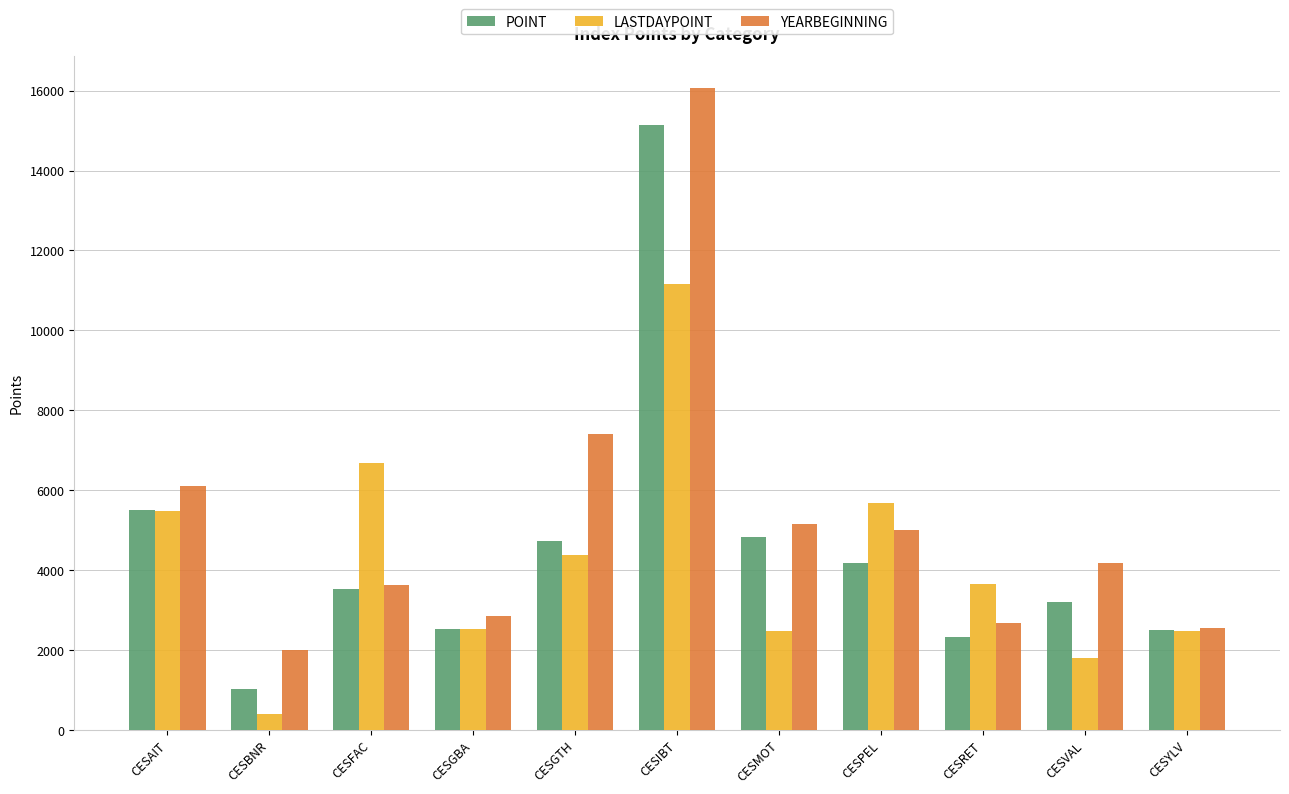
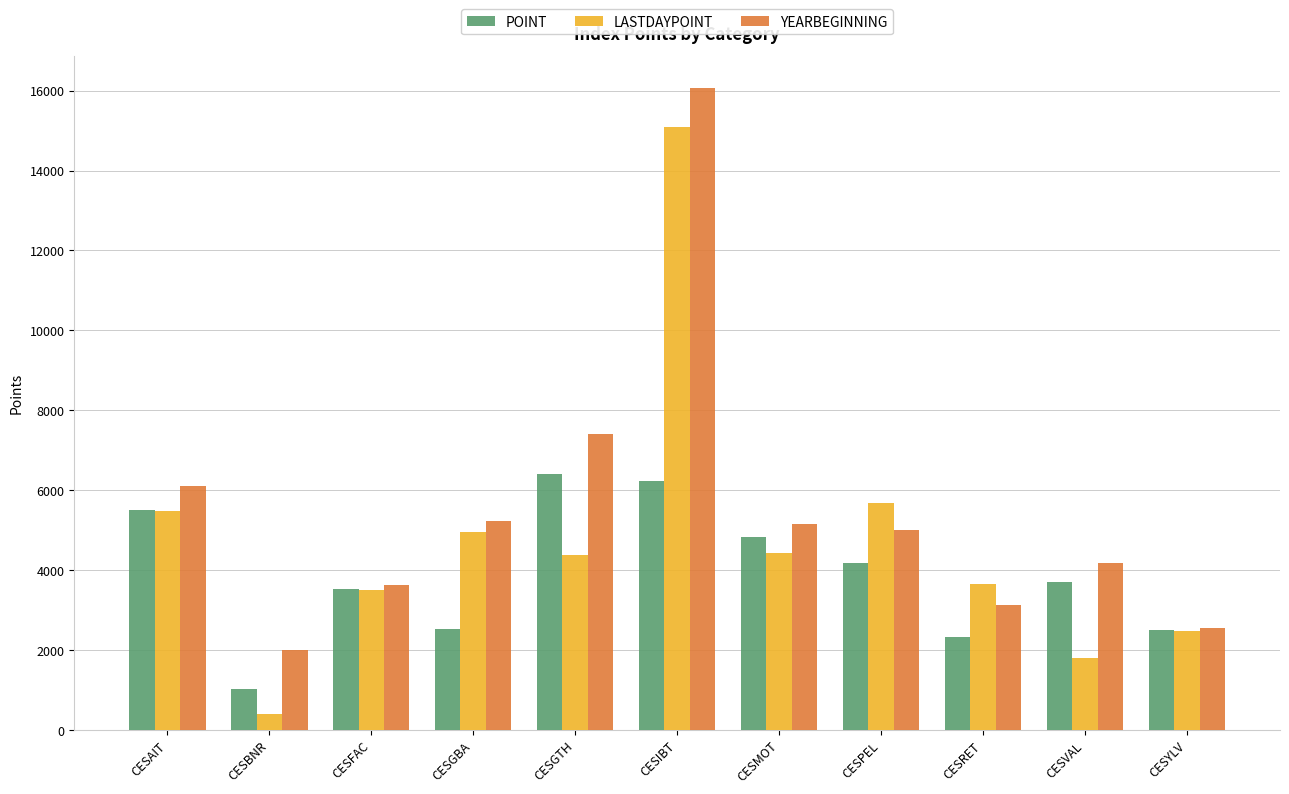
LASTDAYPOINT, CESFAC: 6700 -> 3500
LASTDAYPOINT, CESGBA: 2500 -> 5000
YEARBEGINNING, CESGBA: 2900 -> 5200
POINT, CESGTH: 4700 -> 6400
POINT, CESIBT: 15100 -> 6200
LASTDAYPOINT, CESIBT: 11100 -> 15100
LASTDAYPOINT, CESMOT: 2500 -> 4400
YEARBEGINNING, CESRET: 2700 -> 3100
POINT, CESVAL: 3200 -> 3700
